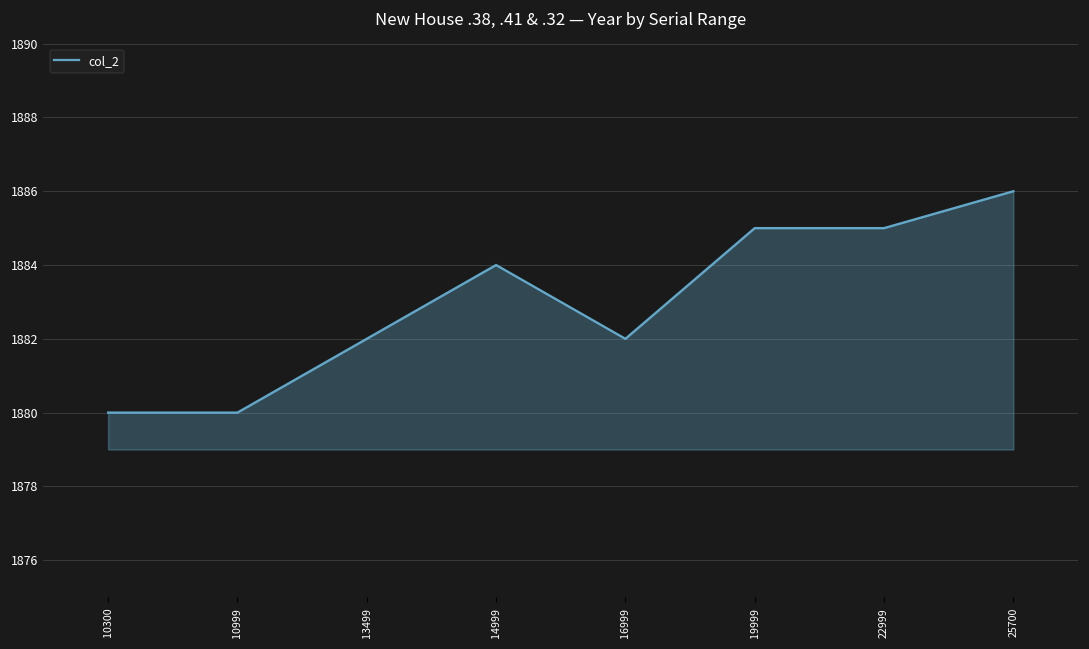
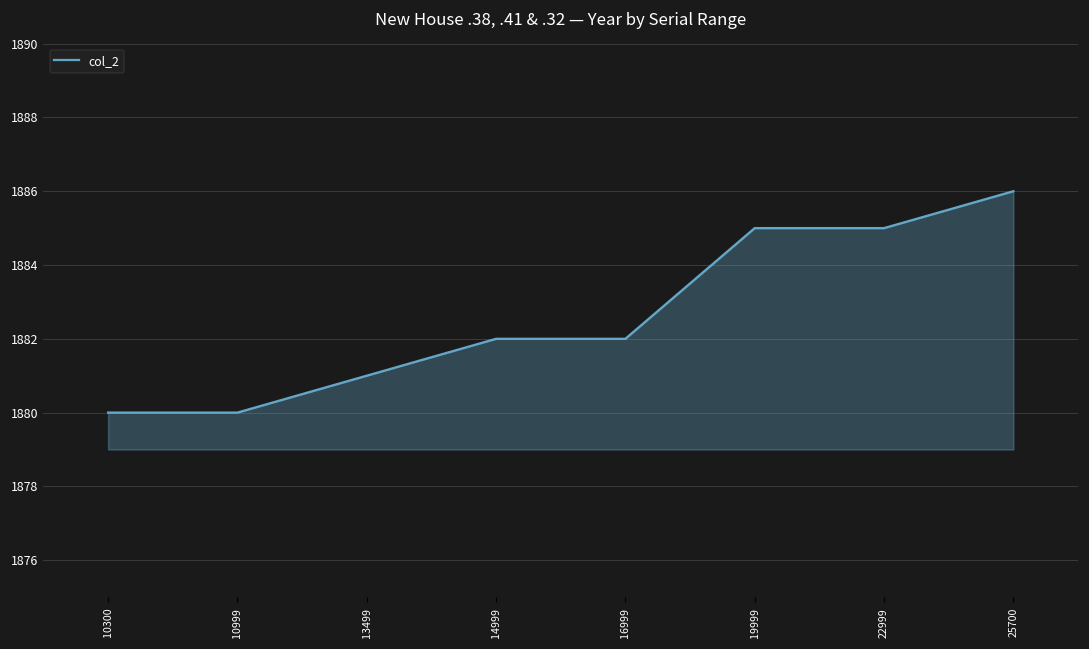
13499: 1882 -> 1881
14999: 1884 -> 1882
